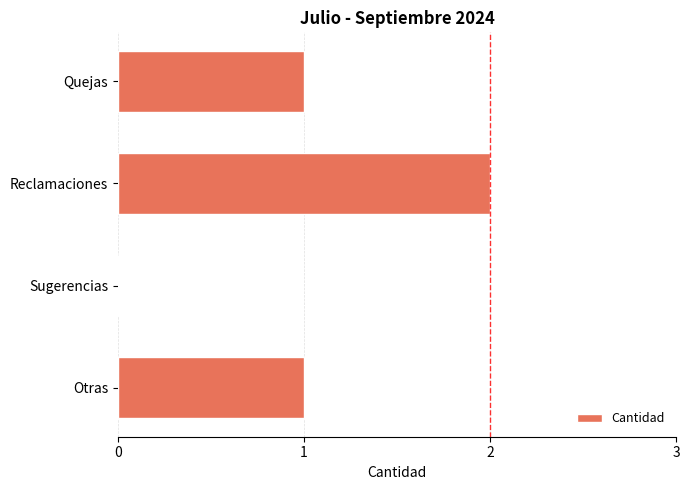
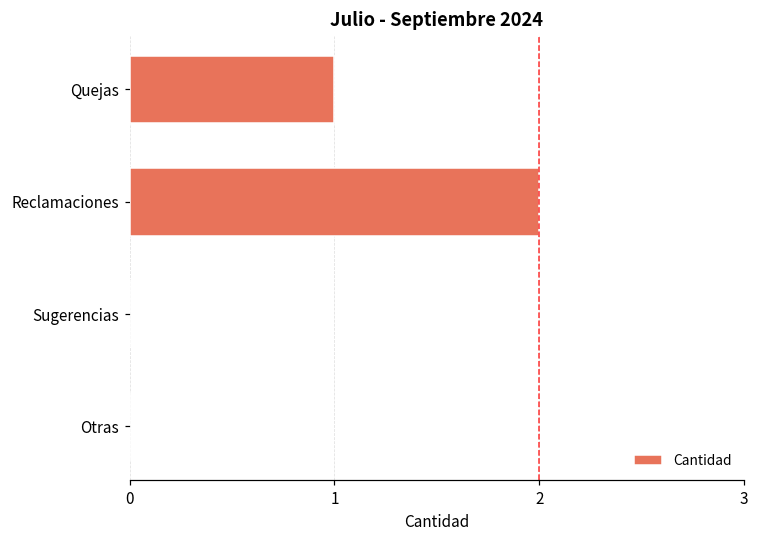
Otras: 1 -> 0
